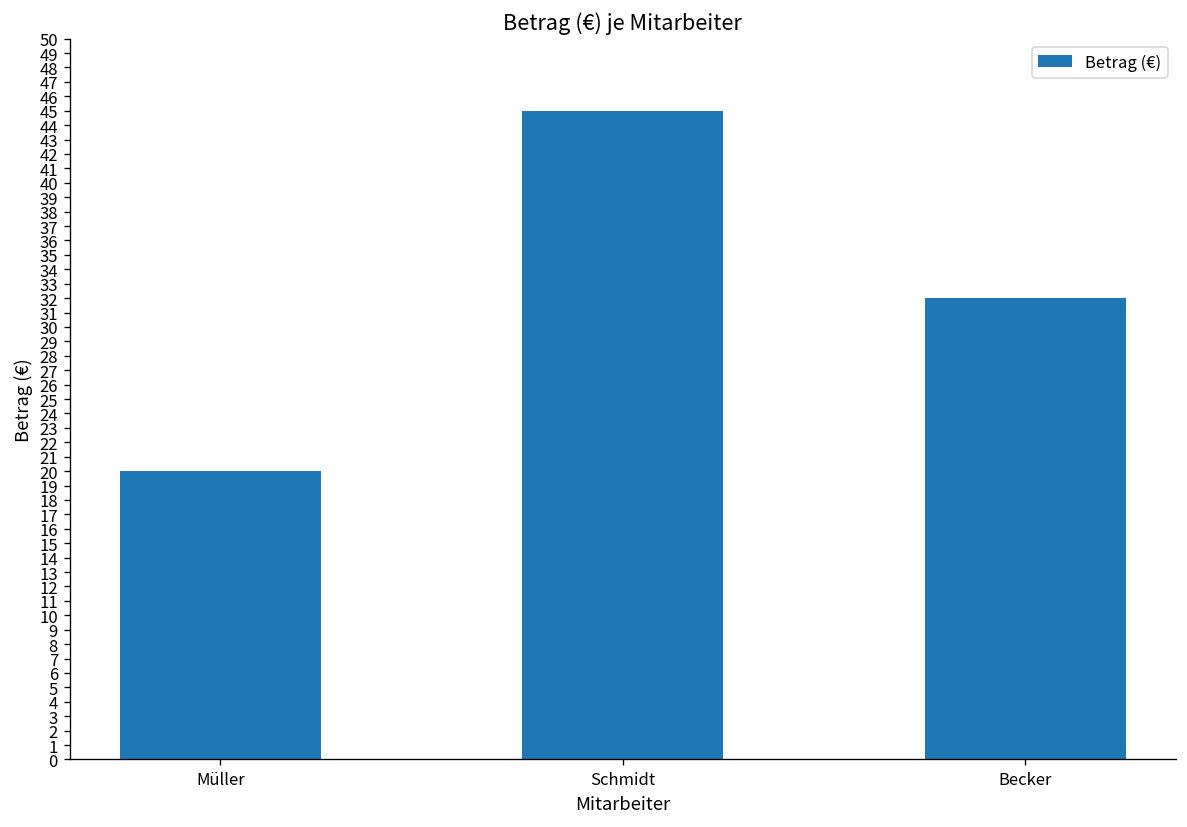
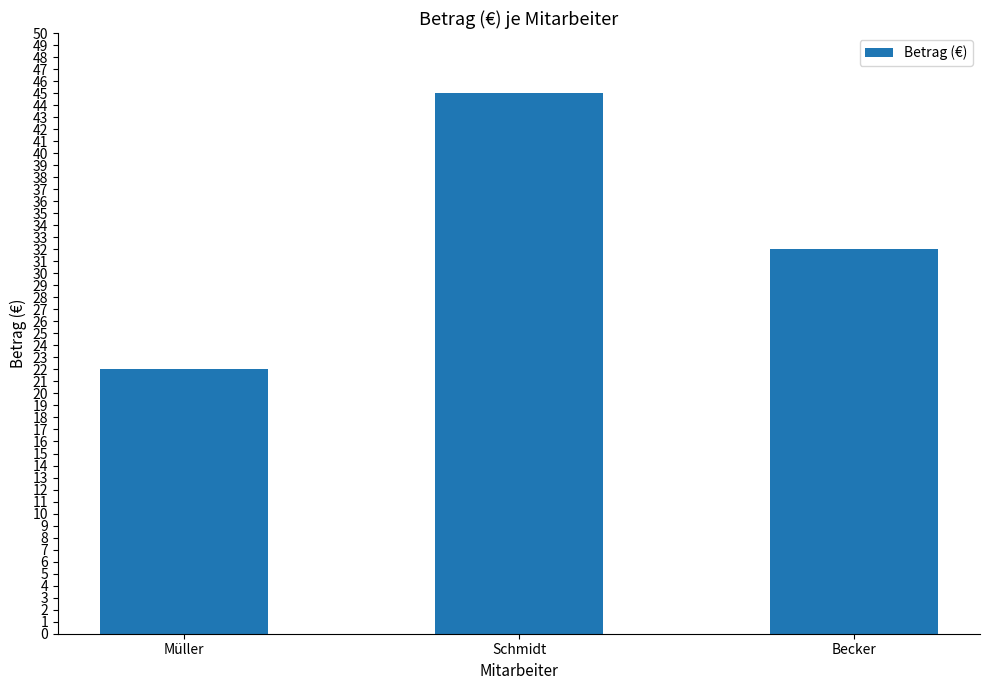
Müller: 20 -> 22
